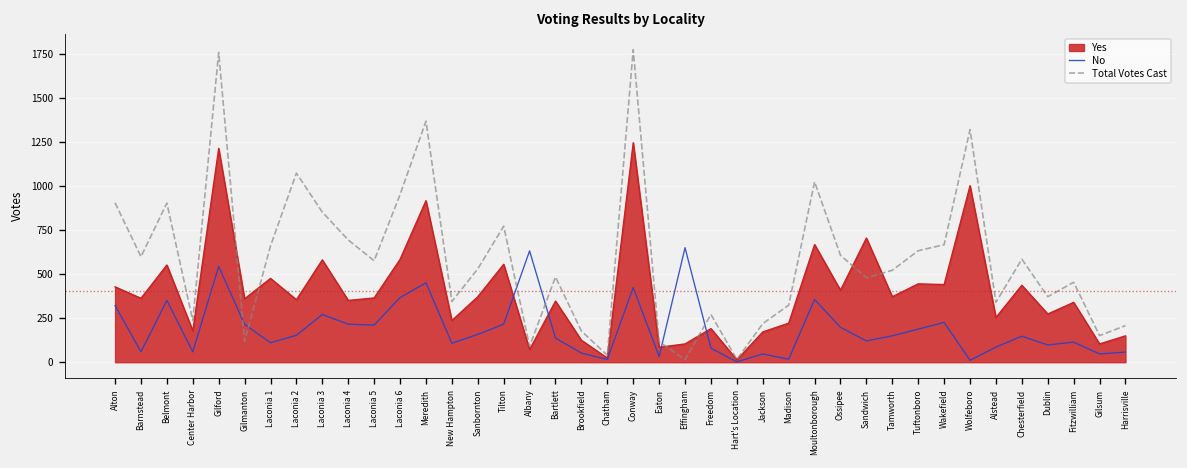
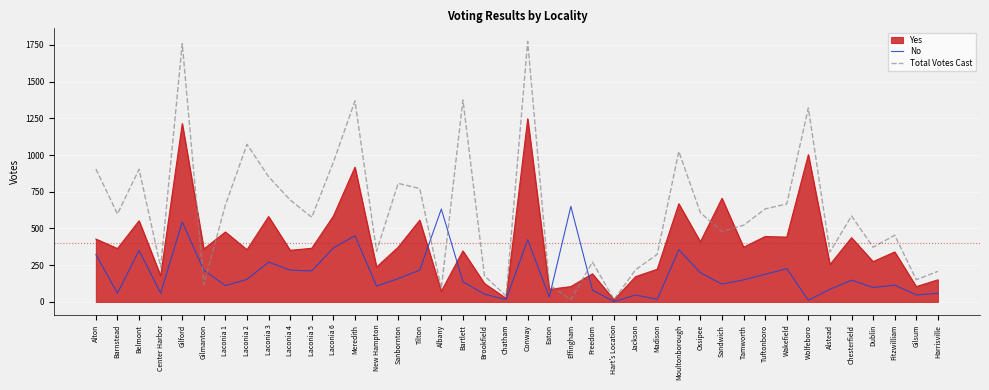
Total Votes Cast, Sanbornton: 530 -> 810
Total Votes Cast, Bartlett: 480 -> 1380
